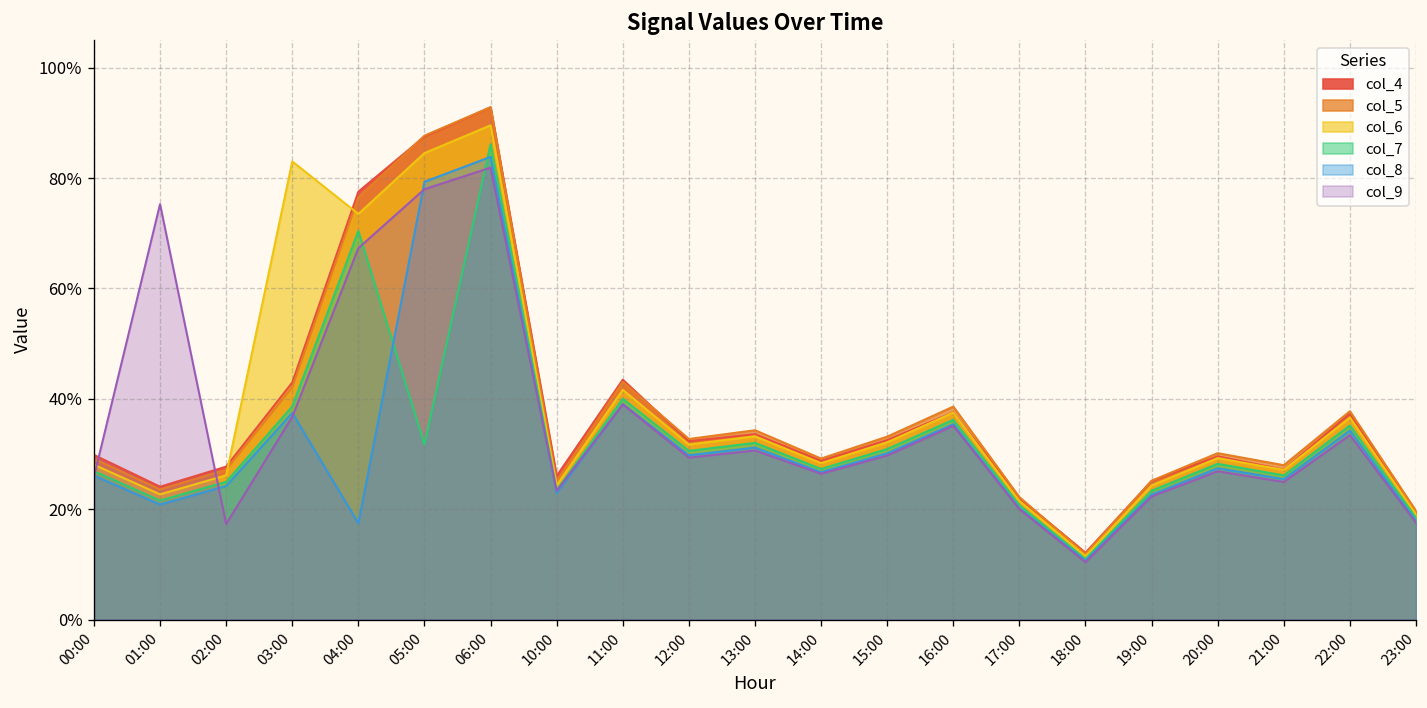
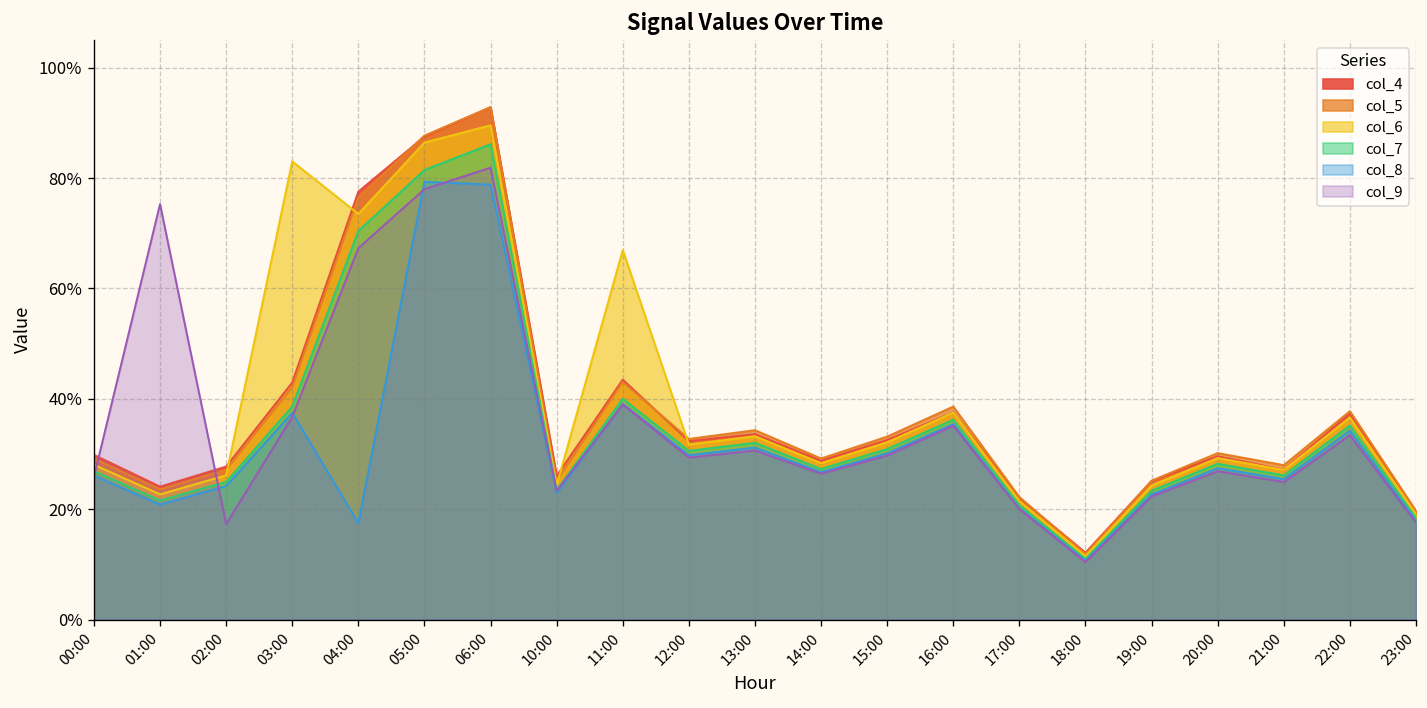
col_6, 05:00: 85% -> 86%
col_7, 05:00: 32% -> 81%
col_8, 06:00: 84% -> 79%
col_6, 11:00: 42% -> 67%
